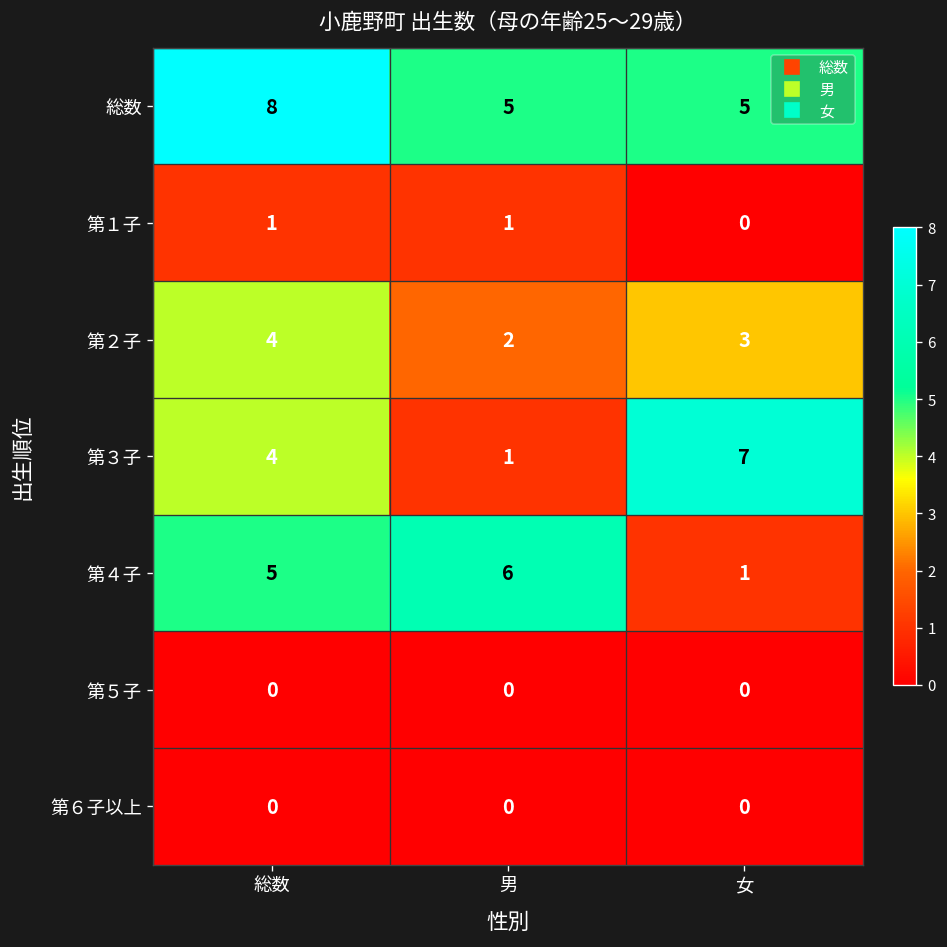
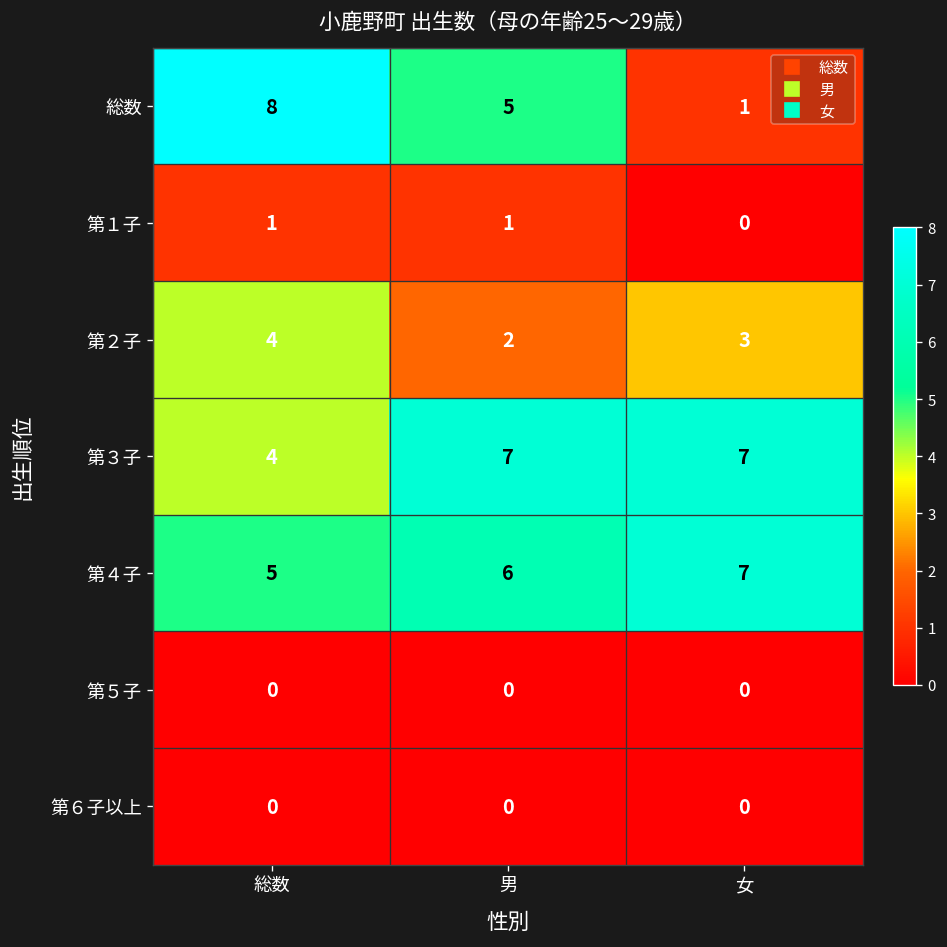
総数, 女: 5 -> 1
第３子, 男: 1 -> 7
第４子, 女: 1 -> 7
